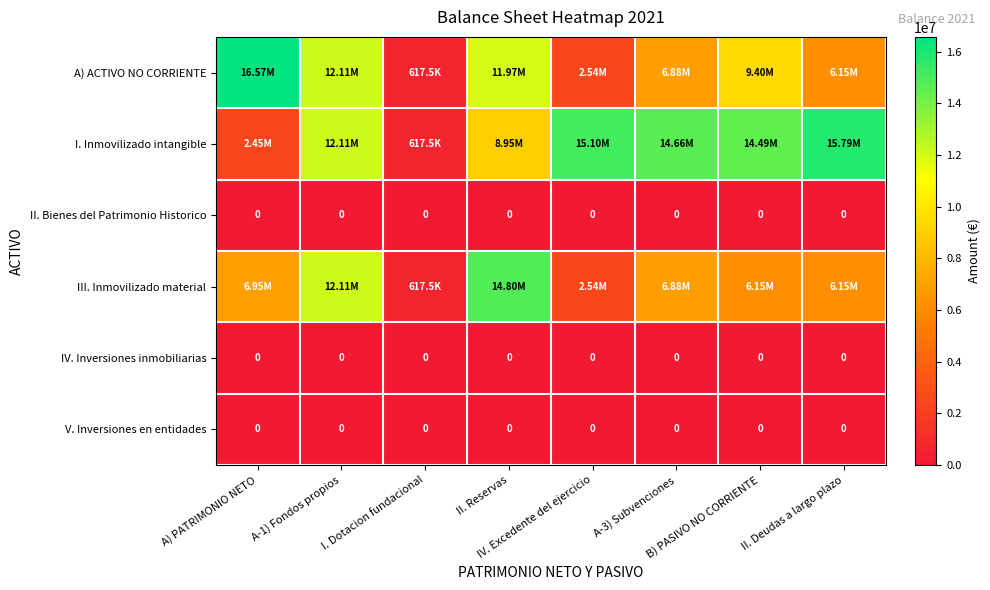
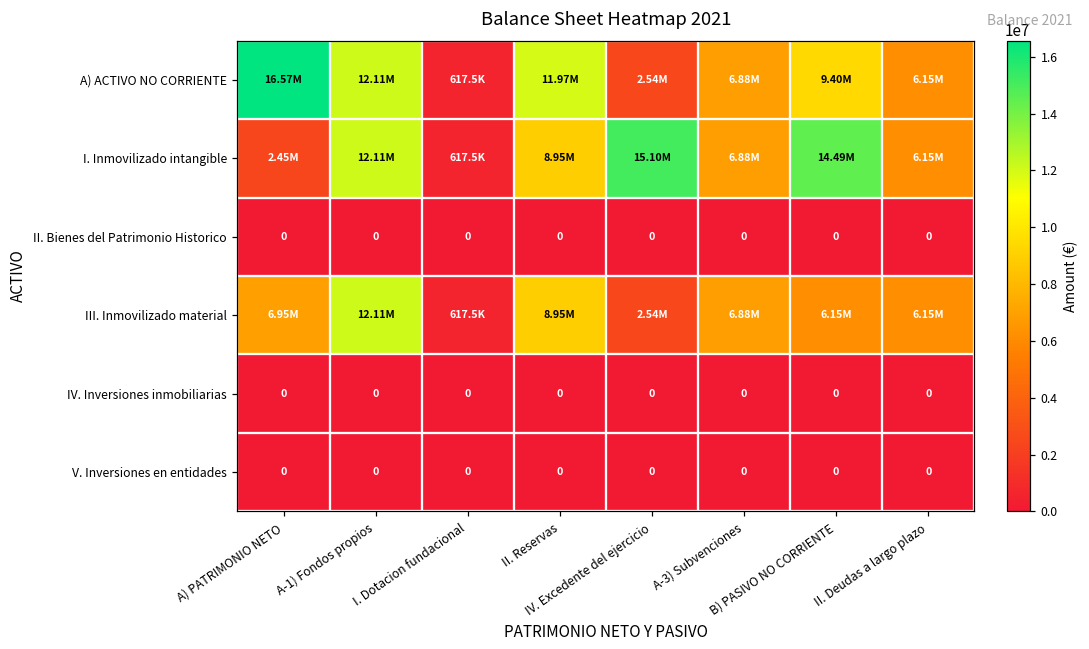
I. Inmovilizado intangible, A-3) Subvenciones: 14.66M -> 6.88M
I. Inmovilizado intangible, II. Deudas a largo plazo: 15.79M -> 6.15M
III. Inmovilizado material, II. Reservas: 14.80M -> 8.95M
